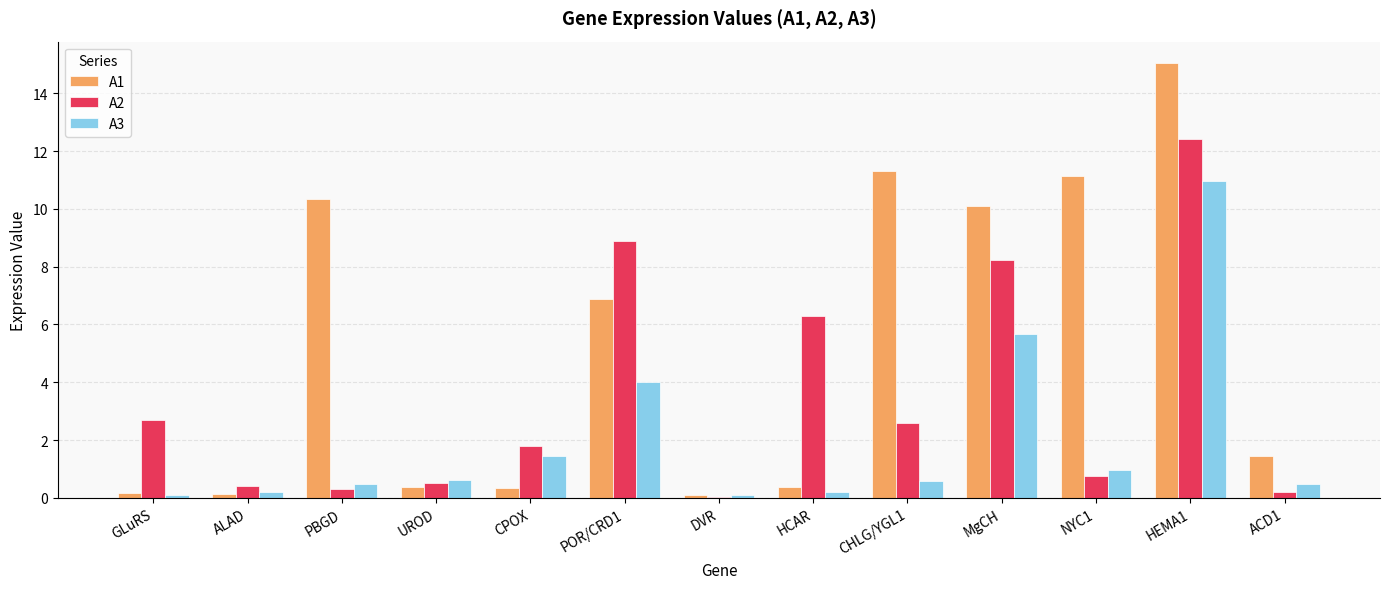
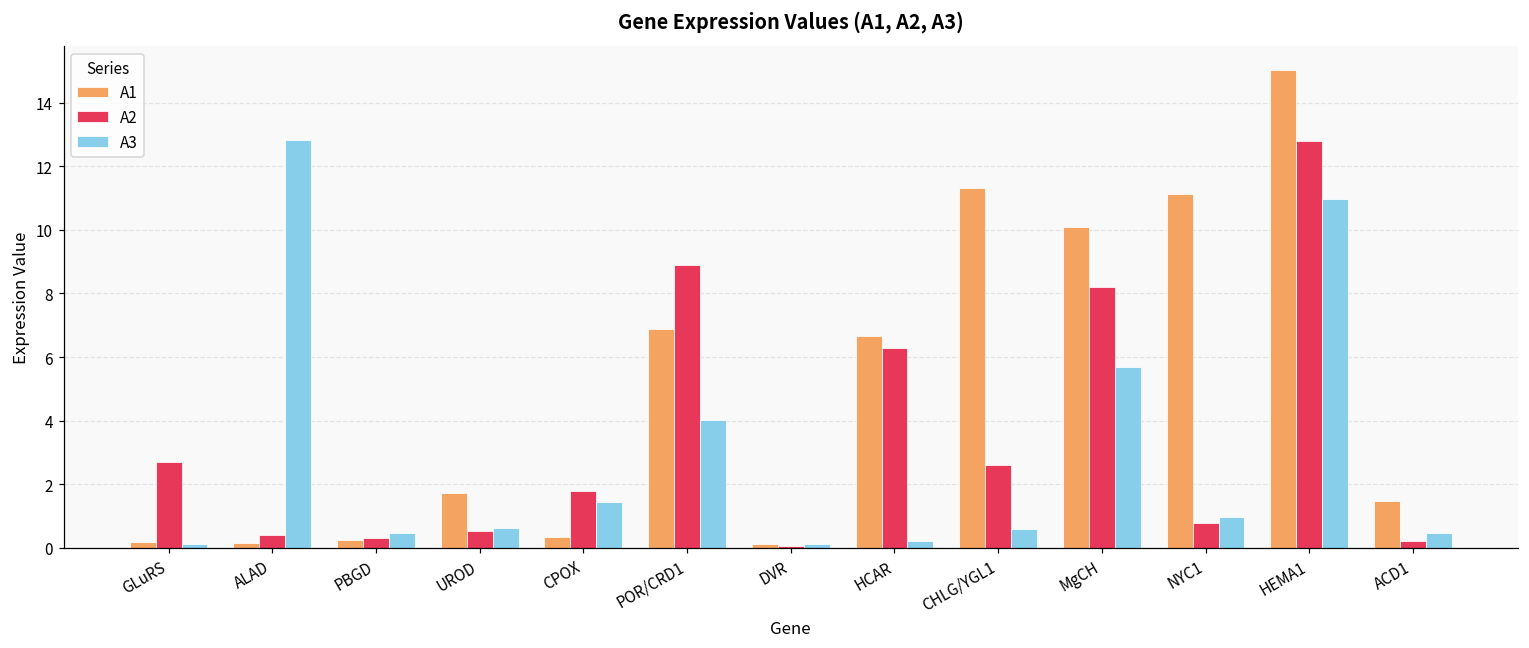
A3, ALAD: 0.2 -> 12.8
A1, PBGD: 10.3 -> 0.3
A1, UROD: 0.4 -> 1.7
A1, HCAR: 0.4 -> 6.7
A2, HEMA1: 12.4 -> 12.8
